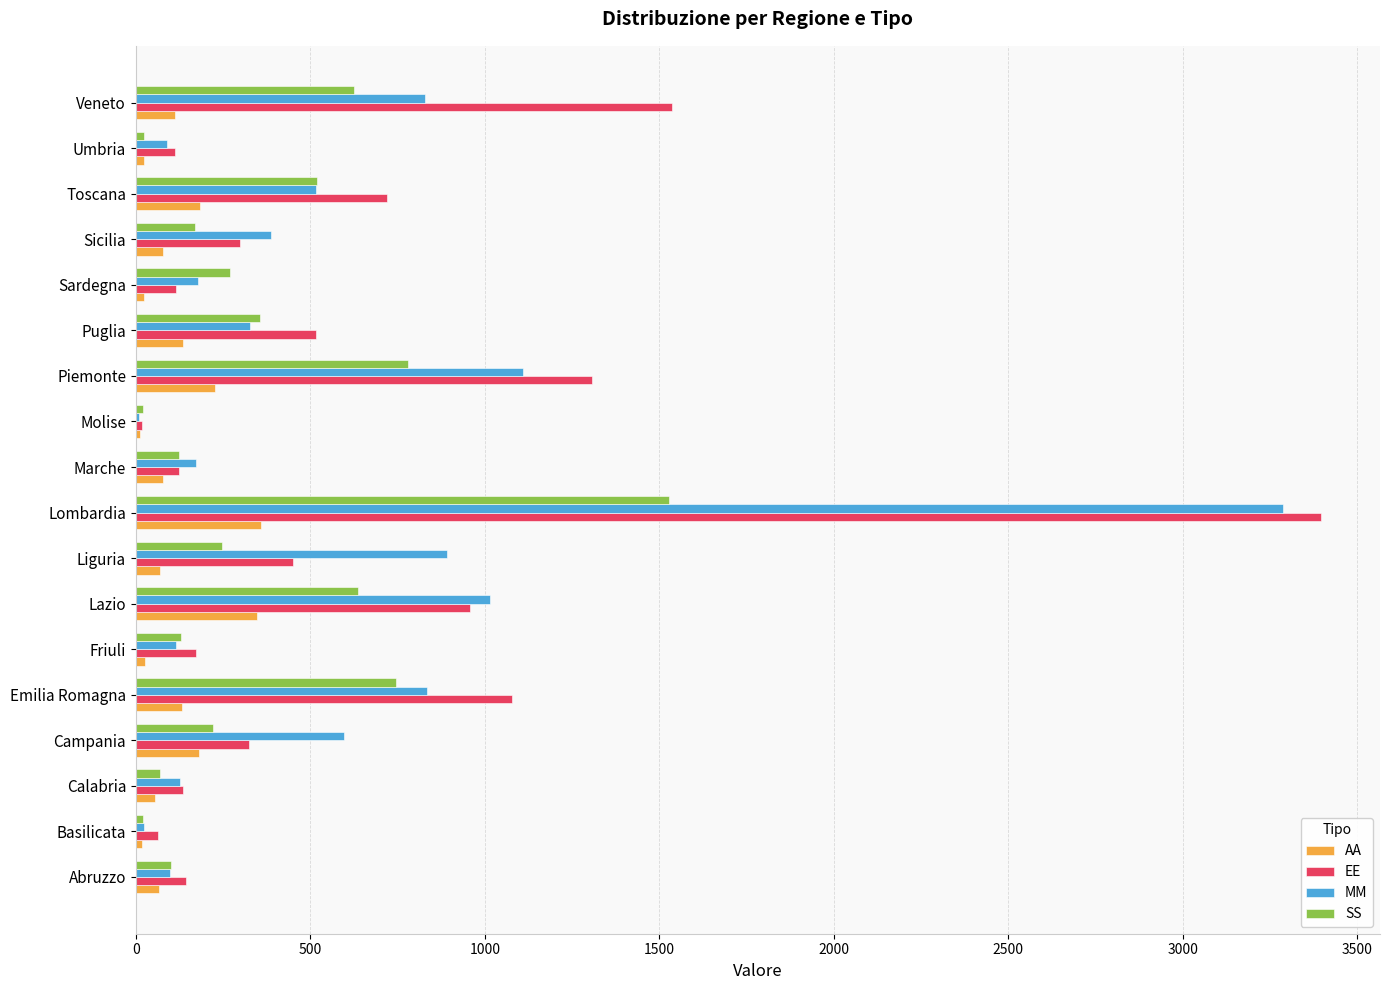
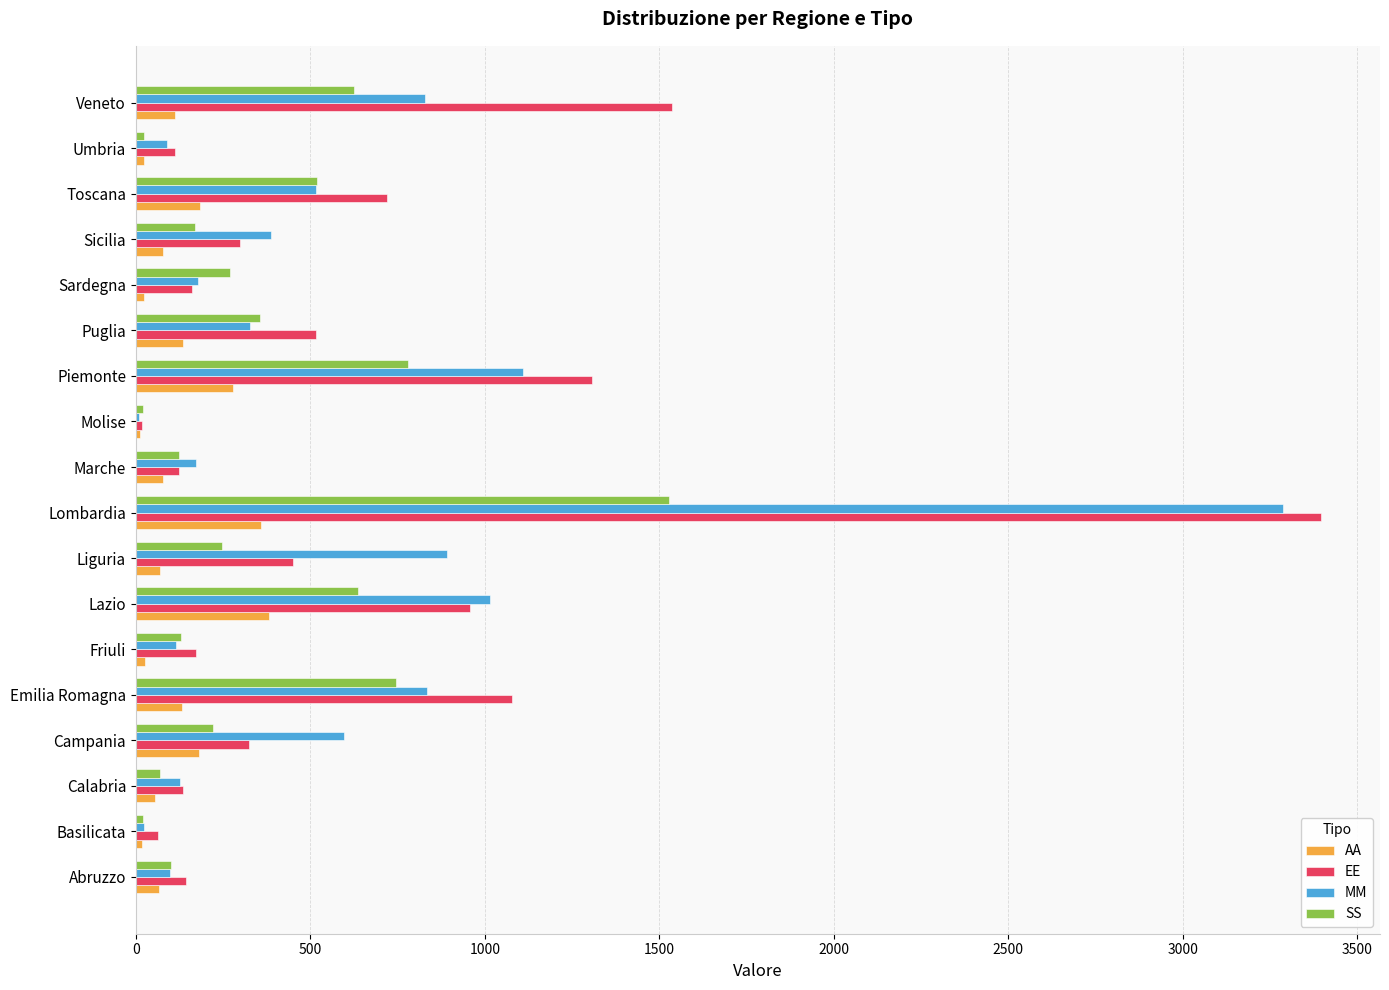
EE, Sardegna: 110 -> 160
AA, Piemonte: 230 -> 280
AA, Lazio: 350 -> 380
